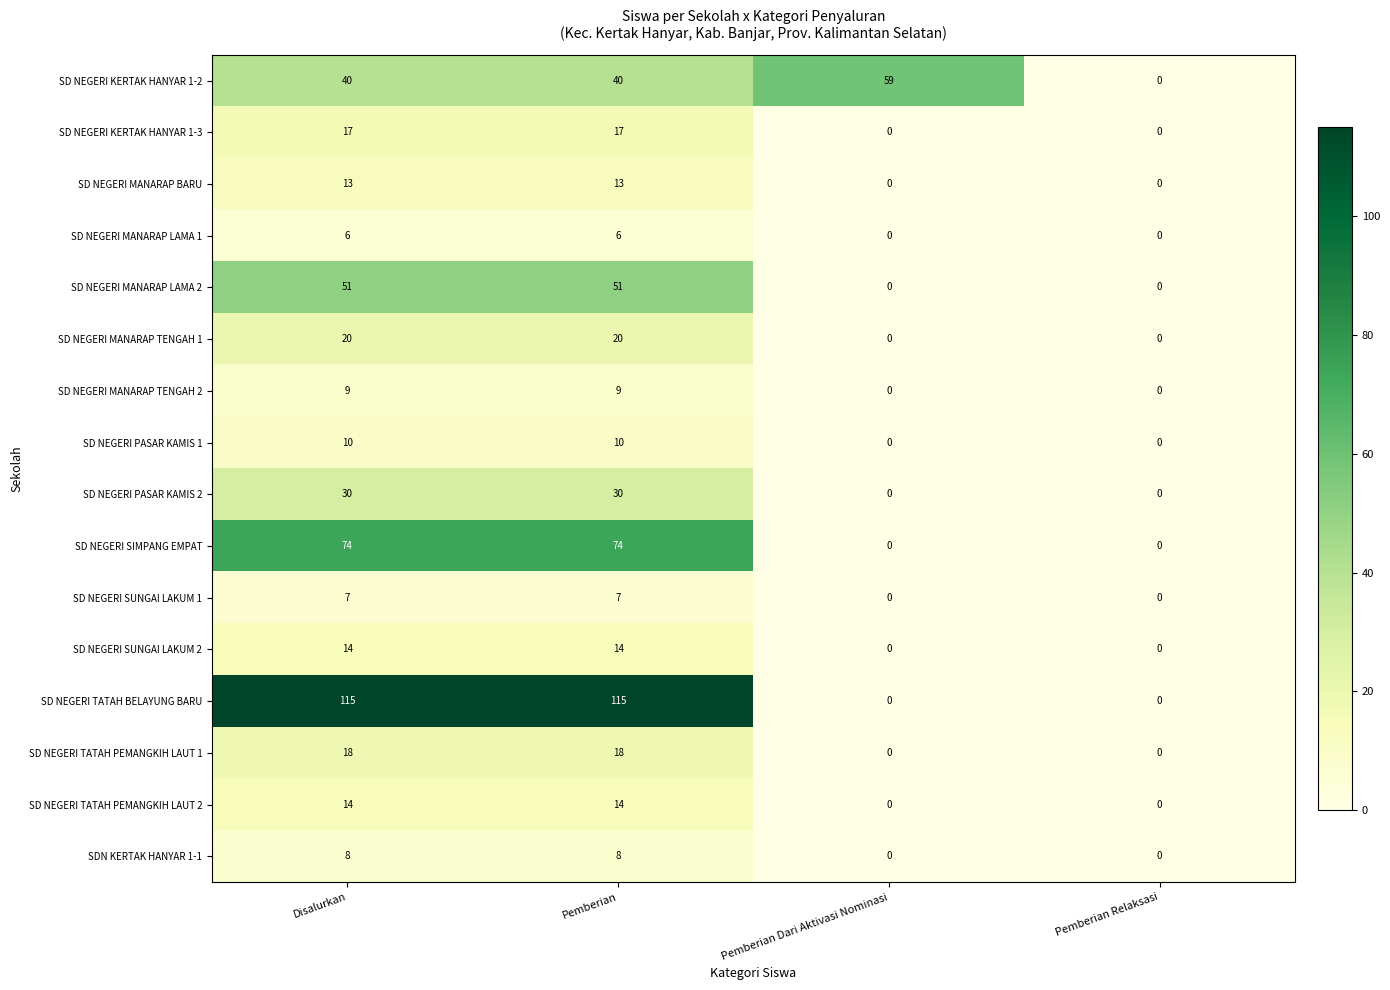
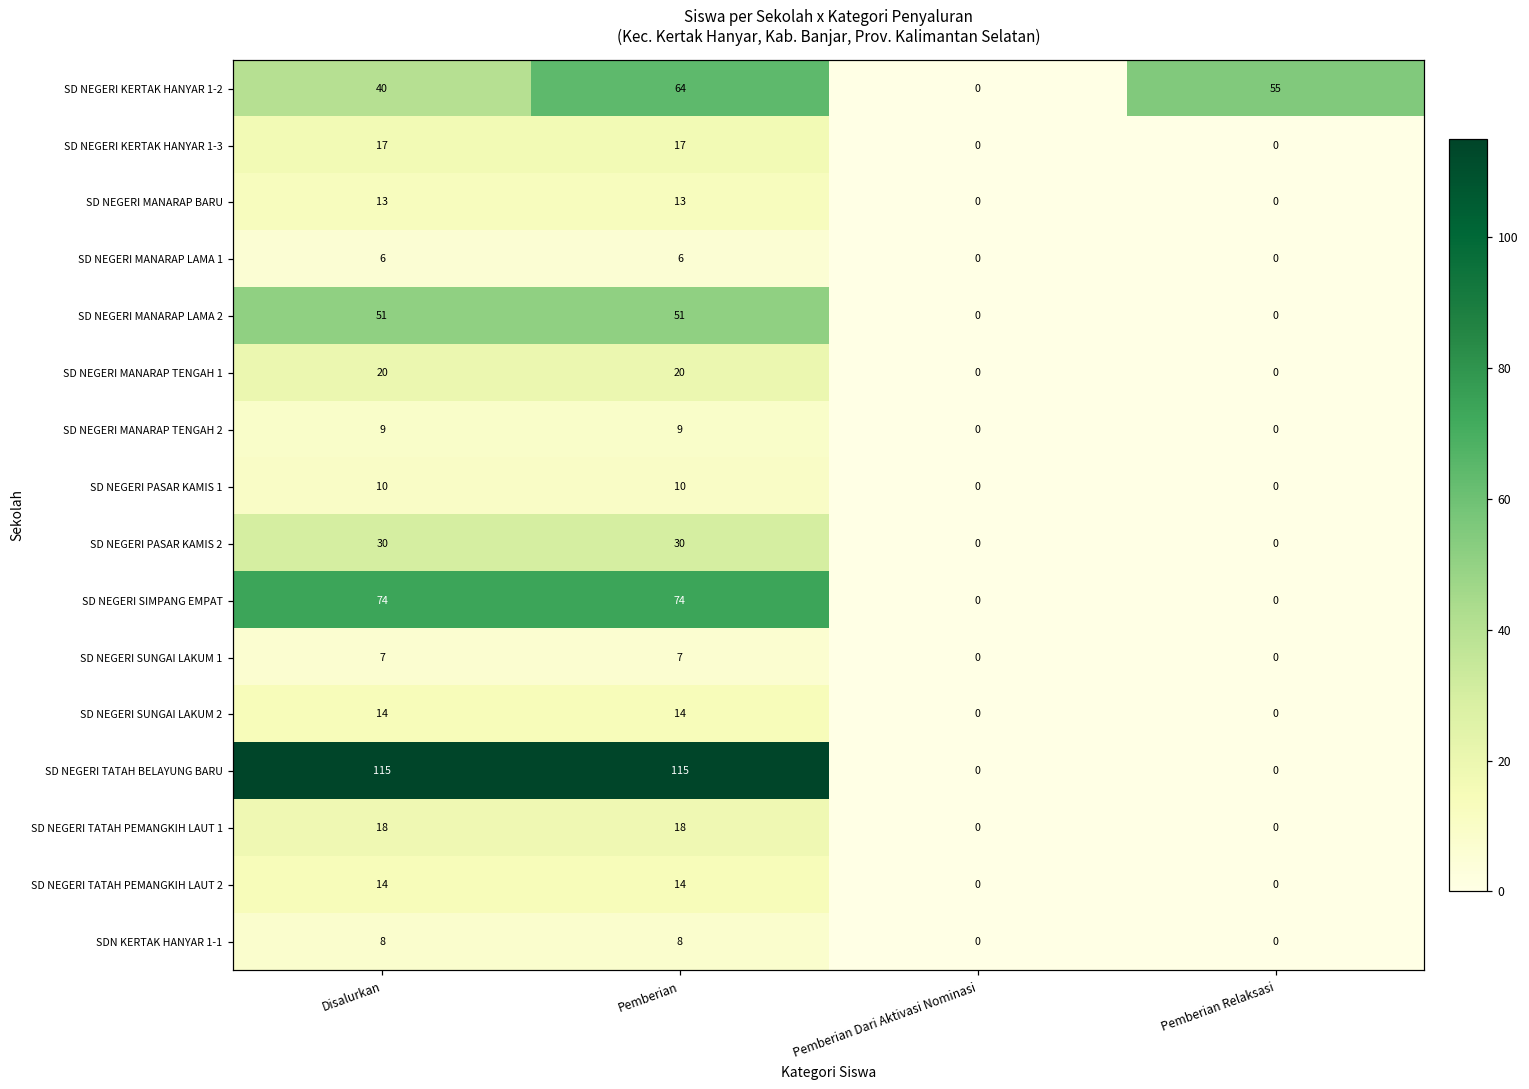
SD NEGERI KERTAK HANYAR 1-2, Pemberian: 40 -> 64
SD NEGERI KERTAK HANYAR 1-2, Pemberian Dari Aktivasi Nominasi: 59 -> 0
SD NEGERI KERTAK HANYAR 1-2, Pemberian Relaksasi: 0 -> 55
